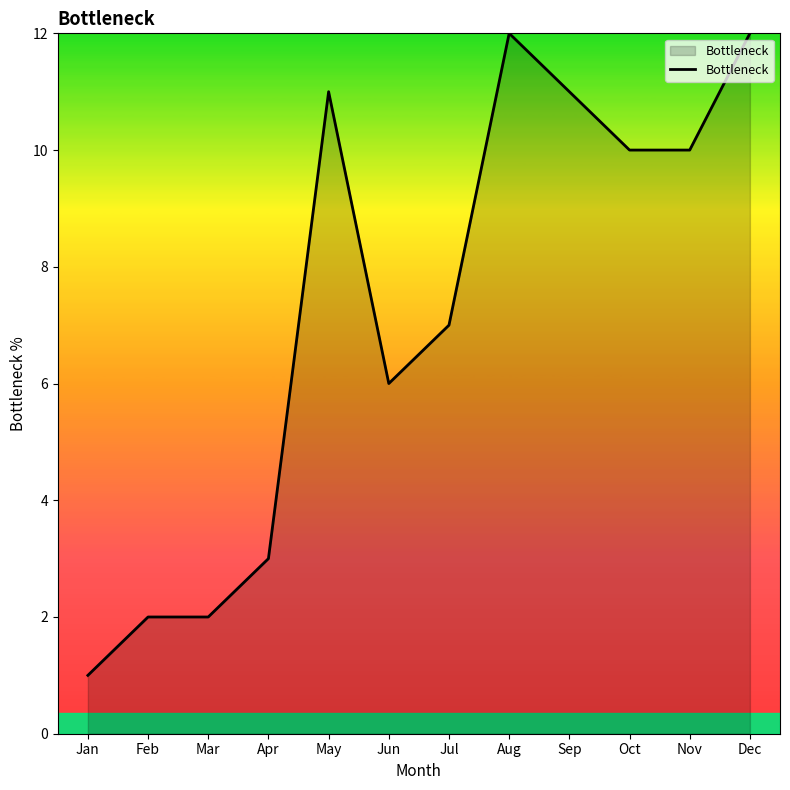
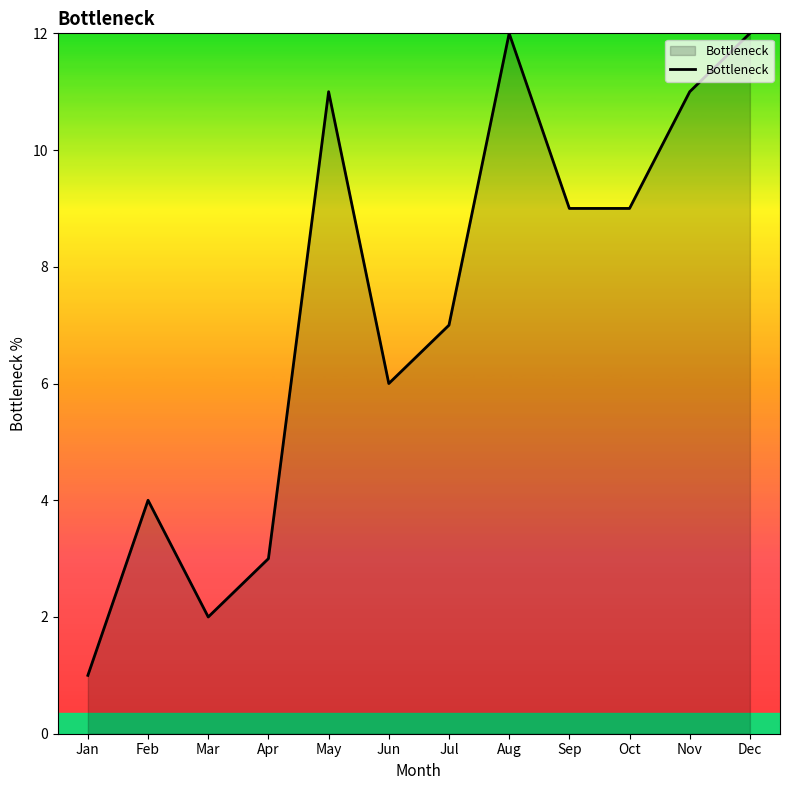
Feb: 2 -> 4
Sep: 11 -> 9
Oct: 10 -> 9
Nov: 10 -> 11
